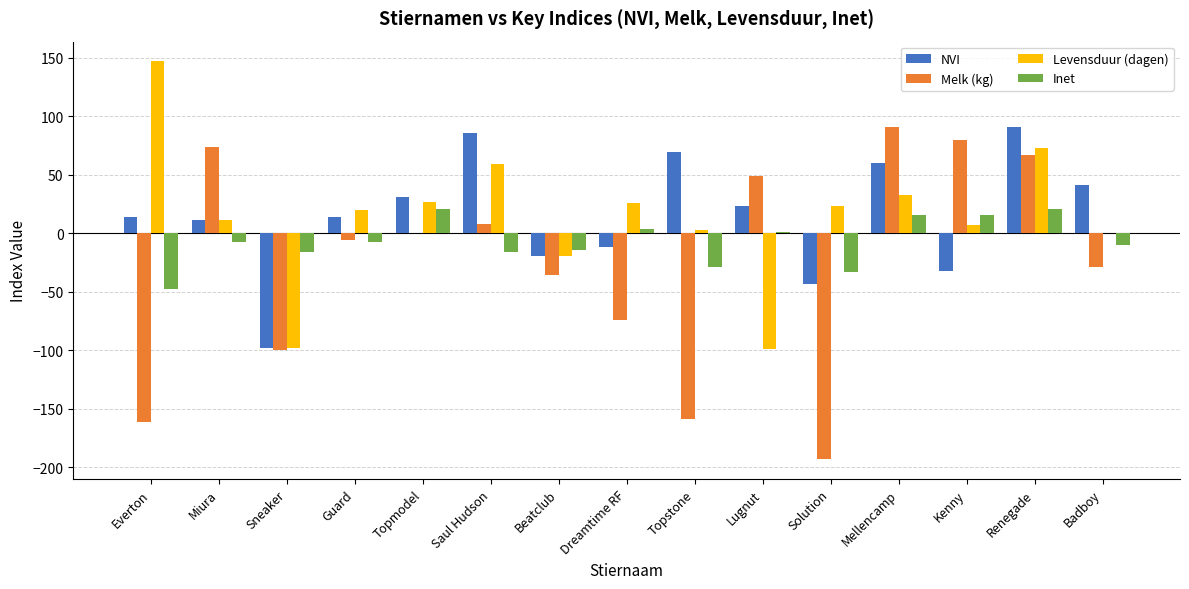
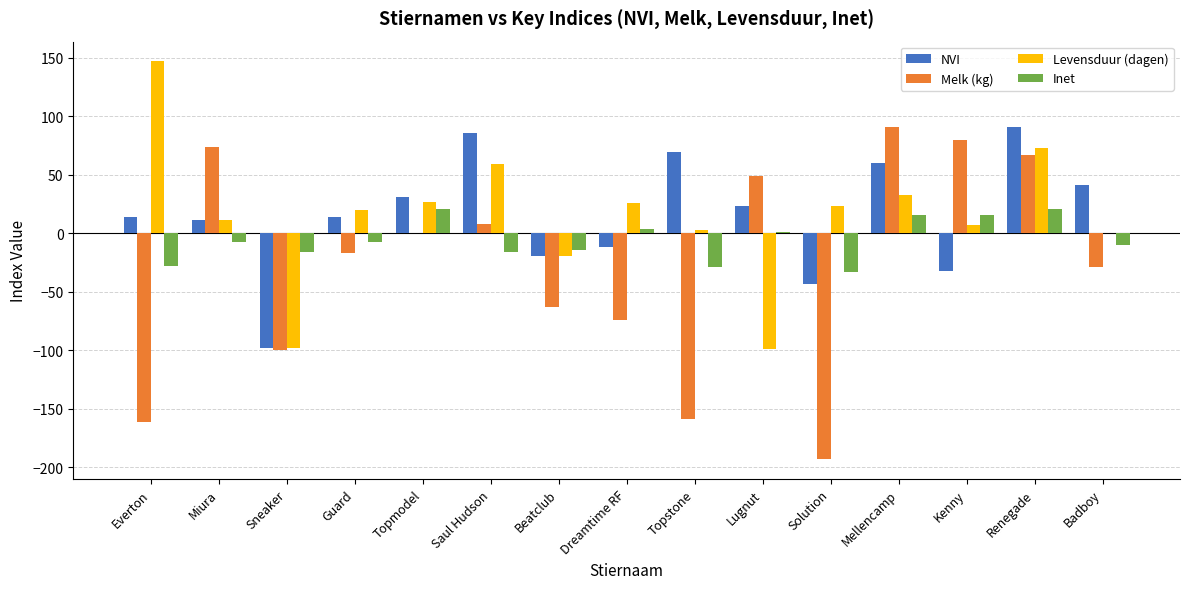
Inet, Everton: -48 -> -28
Melk (kg), Guard: -6 -> -17
Melk (kg), Beatclub: -36 -> -63
